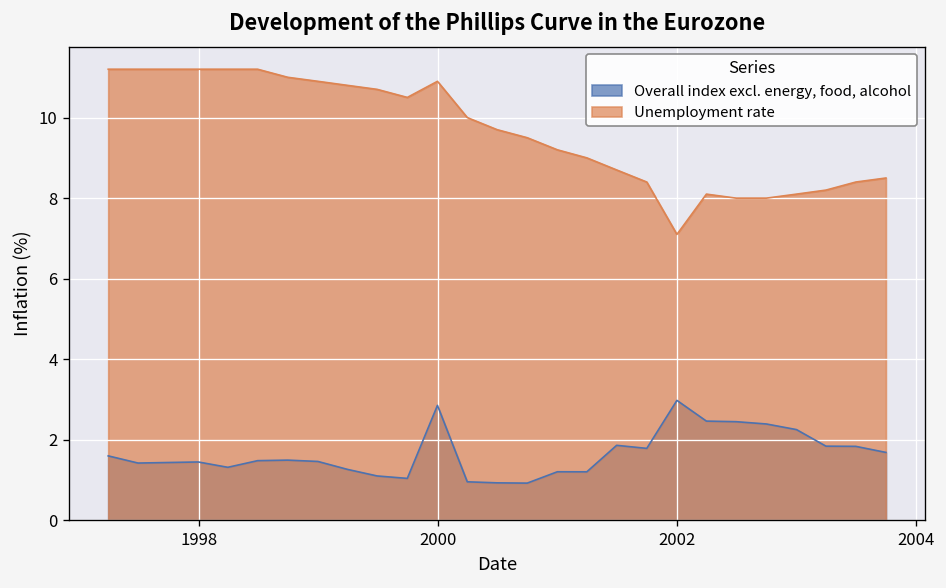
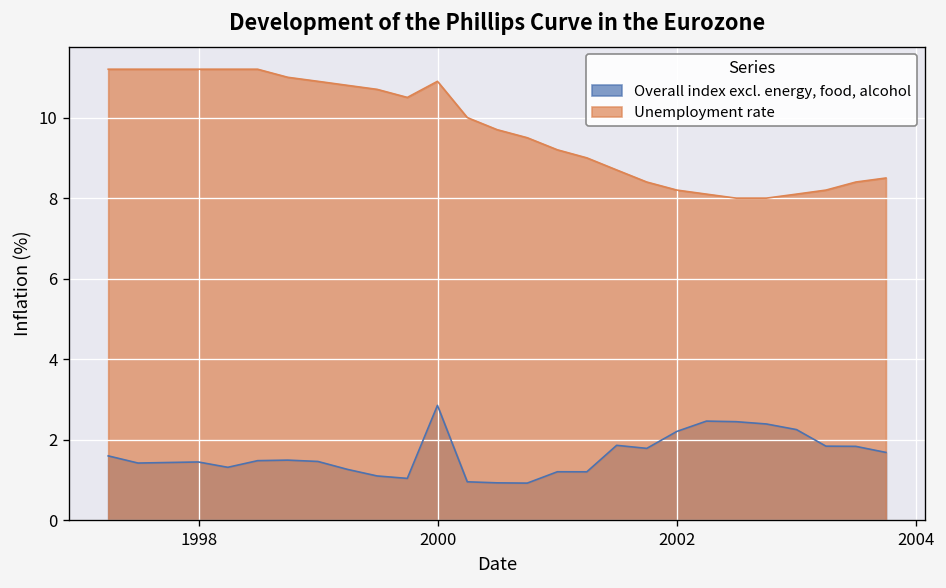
Overall index excl. energy, food, alcohol, 2002: 3.0 -> 2.2
Unemployment rate, 2002: 7.1 -> 8.2
